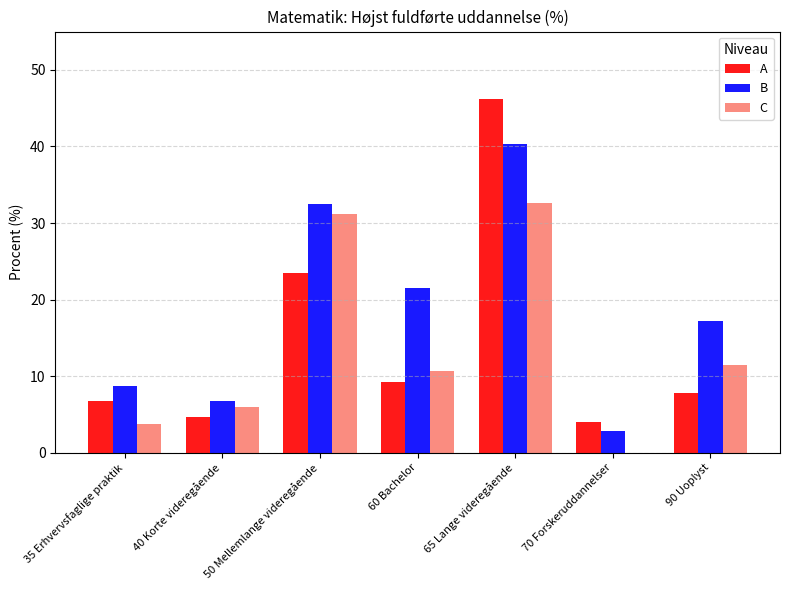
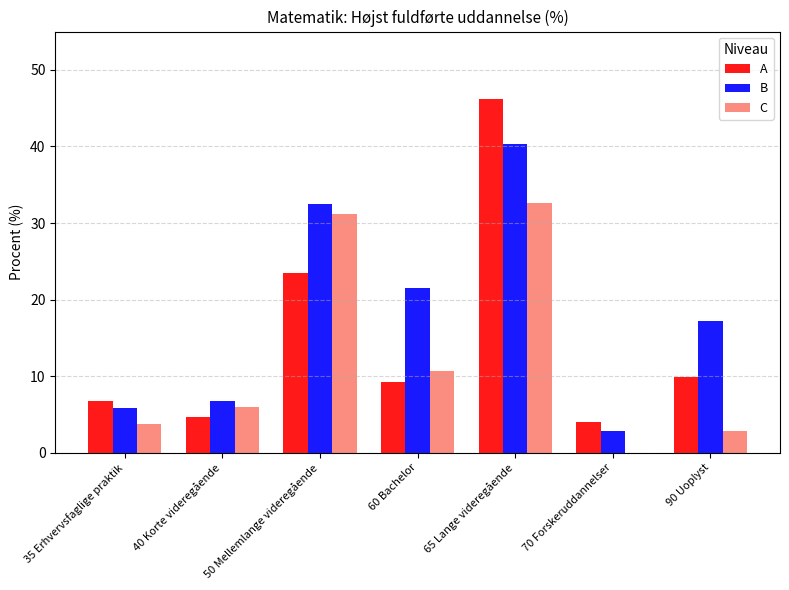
B, 35 Erhvervsfaglige praktik: 9 -> 6
A, 90 Uoplyst: 8 -> 10
C, 90 Uoplyst: 11 -> 3
